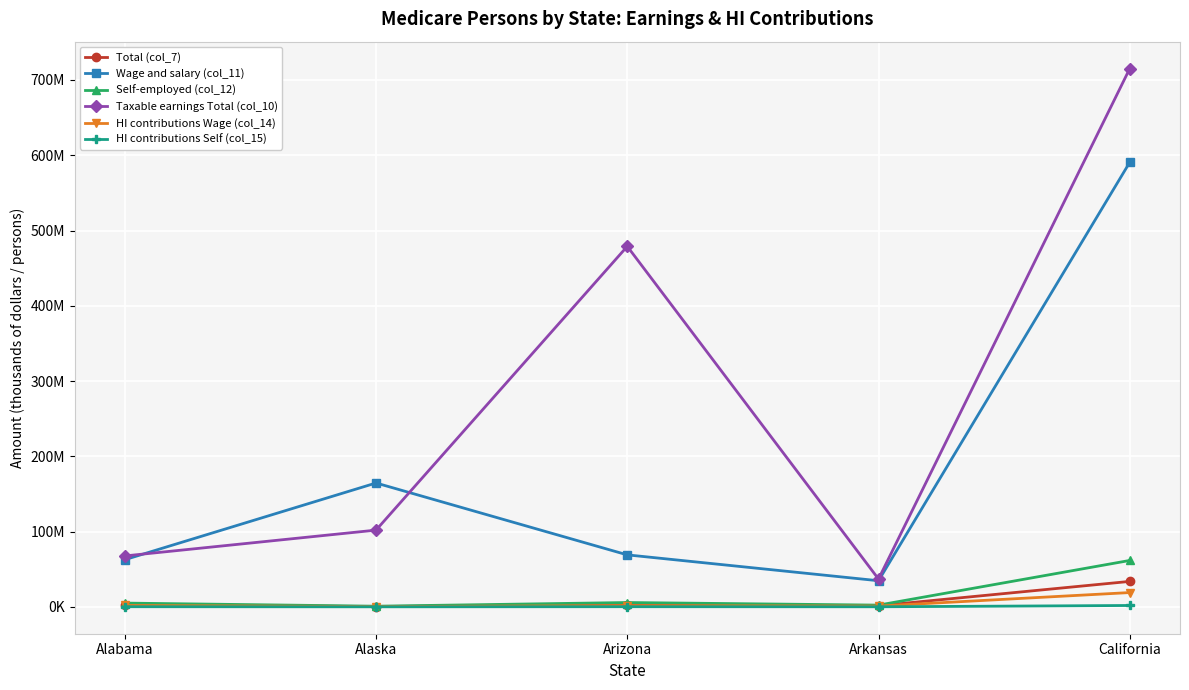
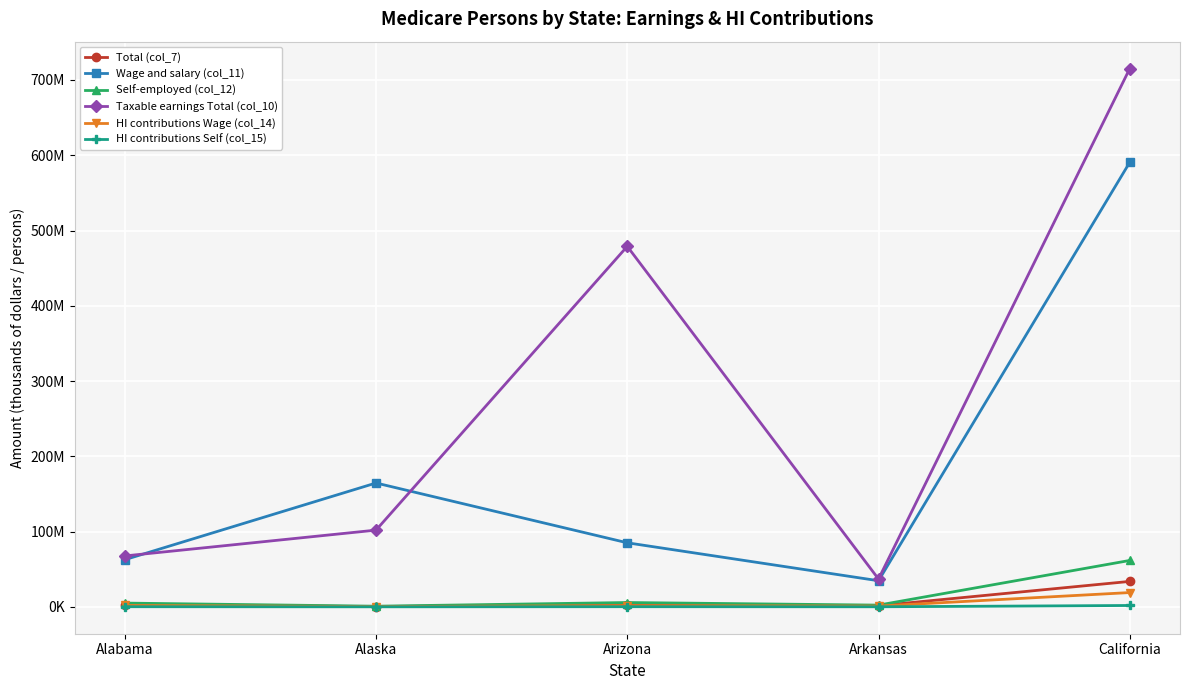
Wage and salary (col_11), Arizona: 70000000 -> 90000000
